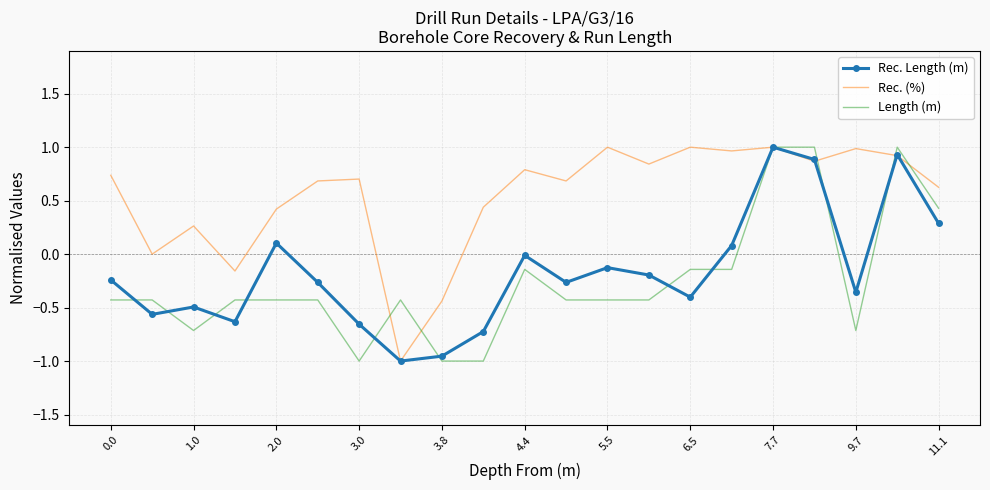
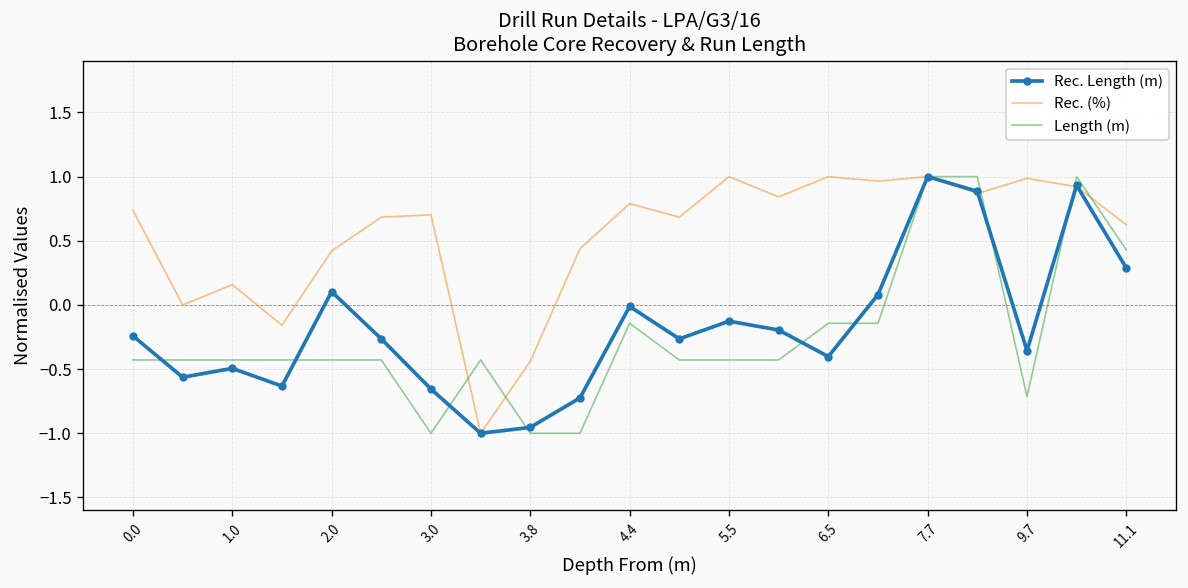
Rec. (%), 1.0: 0.26 -> 0.16
Length (m), 1.0: -0.71 -> -0.43
